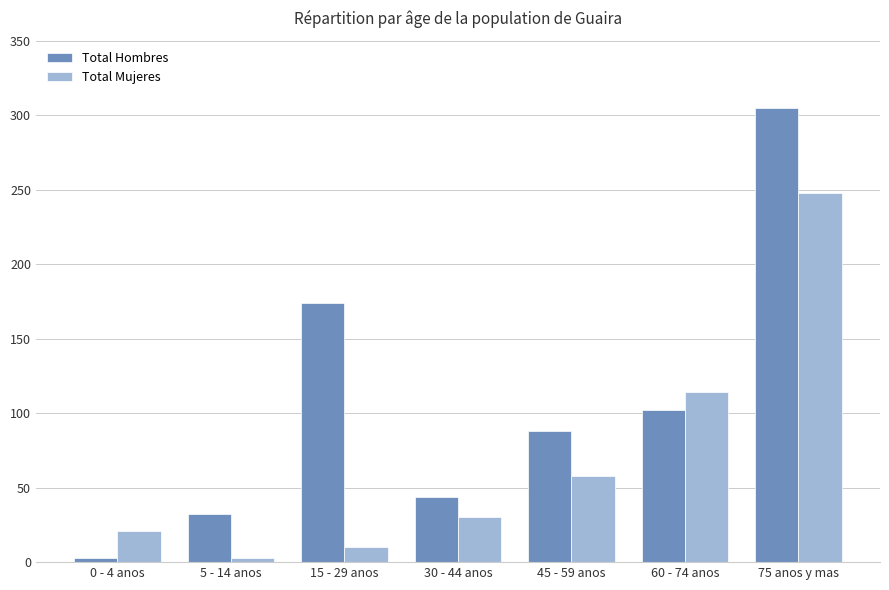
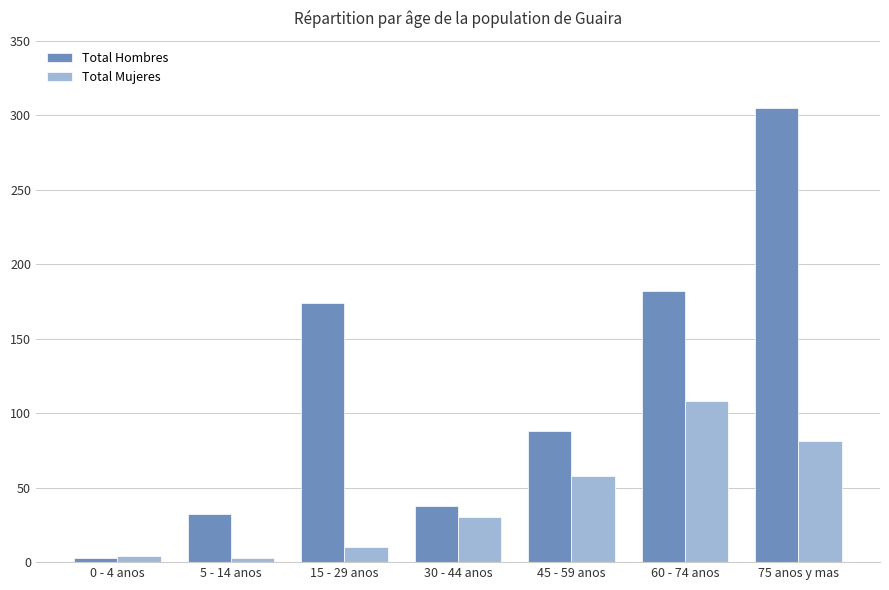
Total Mujeres, 0 - 4 anos: 21 -> 4
Total Hombres, 30 - 44 anos: 44 -> 38
Total Hombres, 60 - 74 anos: 102 -> 182
Total Mujeres, 60 - 74 anos: 114 -> 108
Total Mujeres, 75 anos y mas: 248 -> 81
